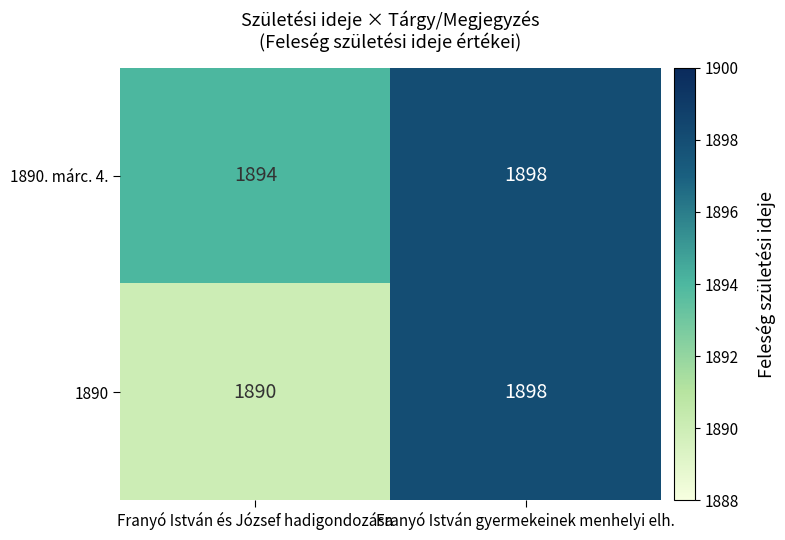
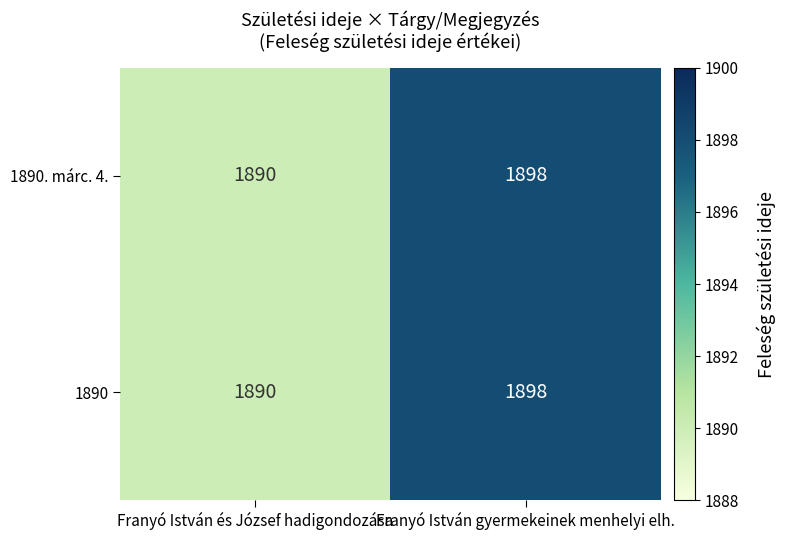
1890. márc. 4., Franyó István és József hadigondozása: 1894 -> 1890
